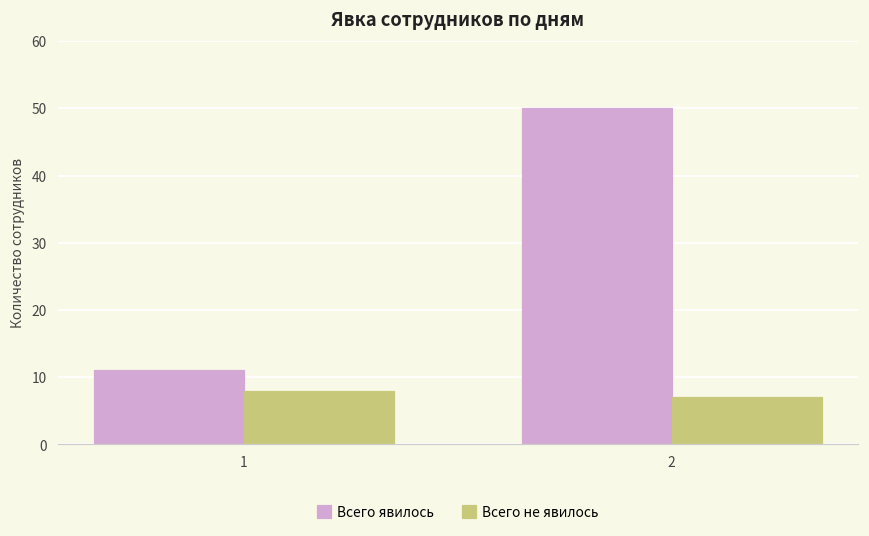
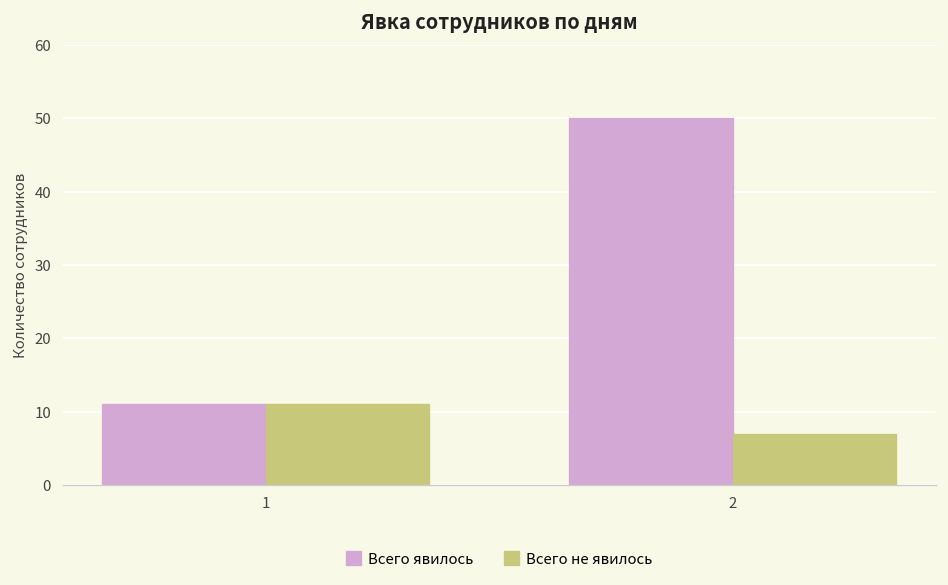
Всего не явилось, 1: 8 -> 11
